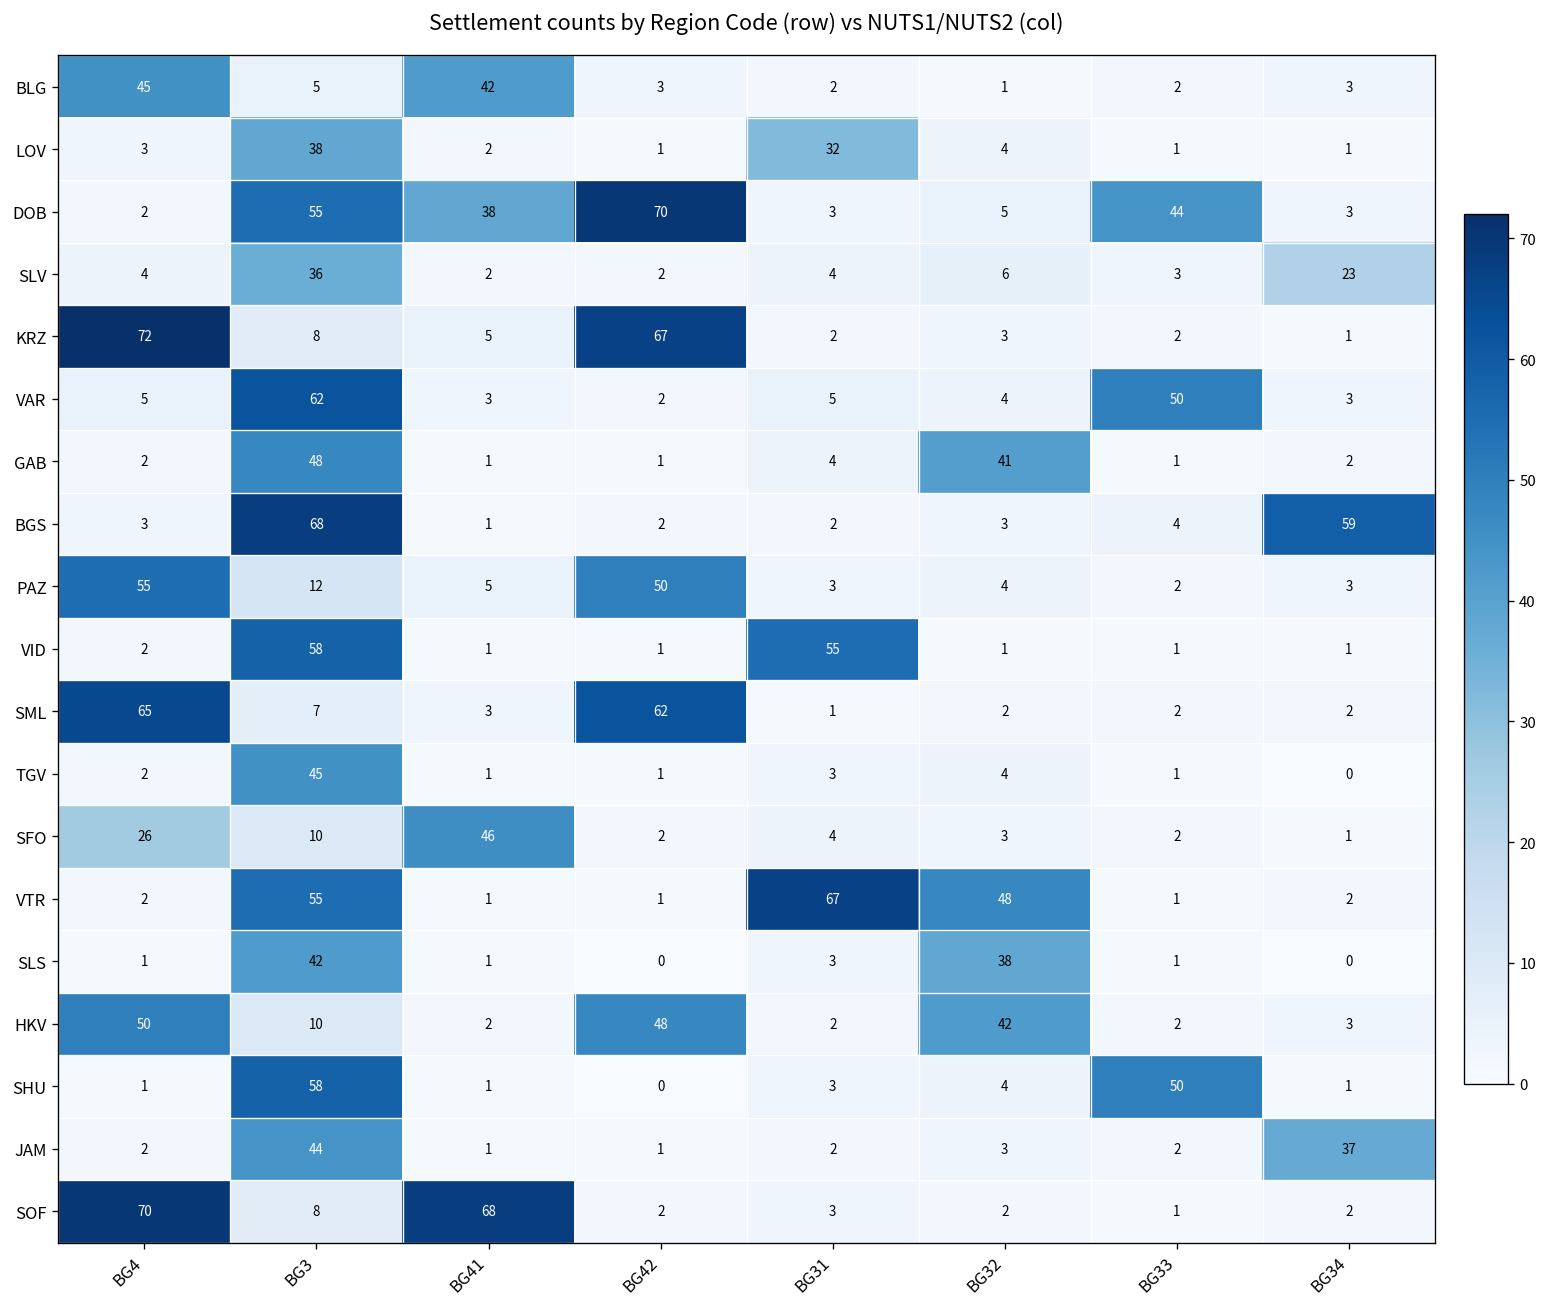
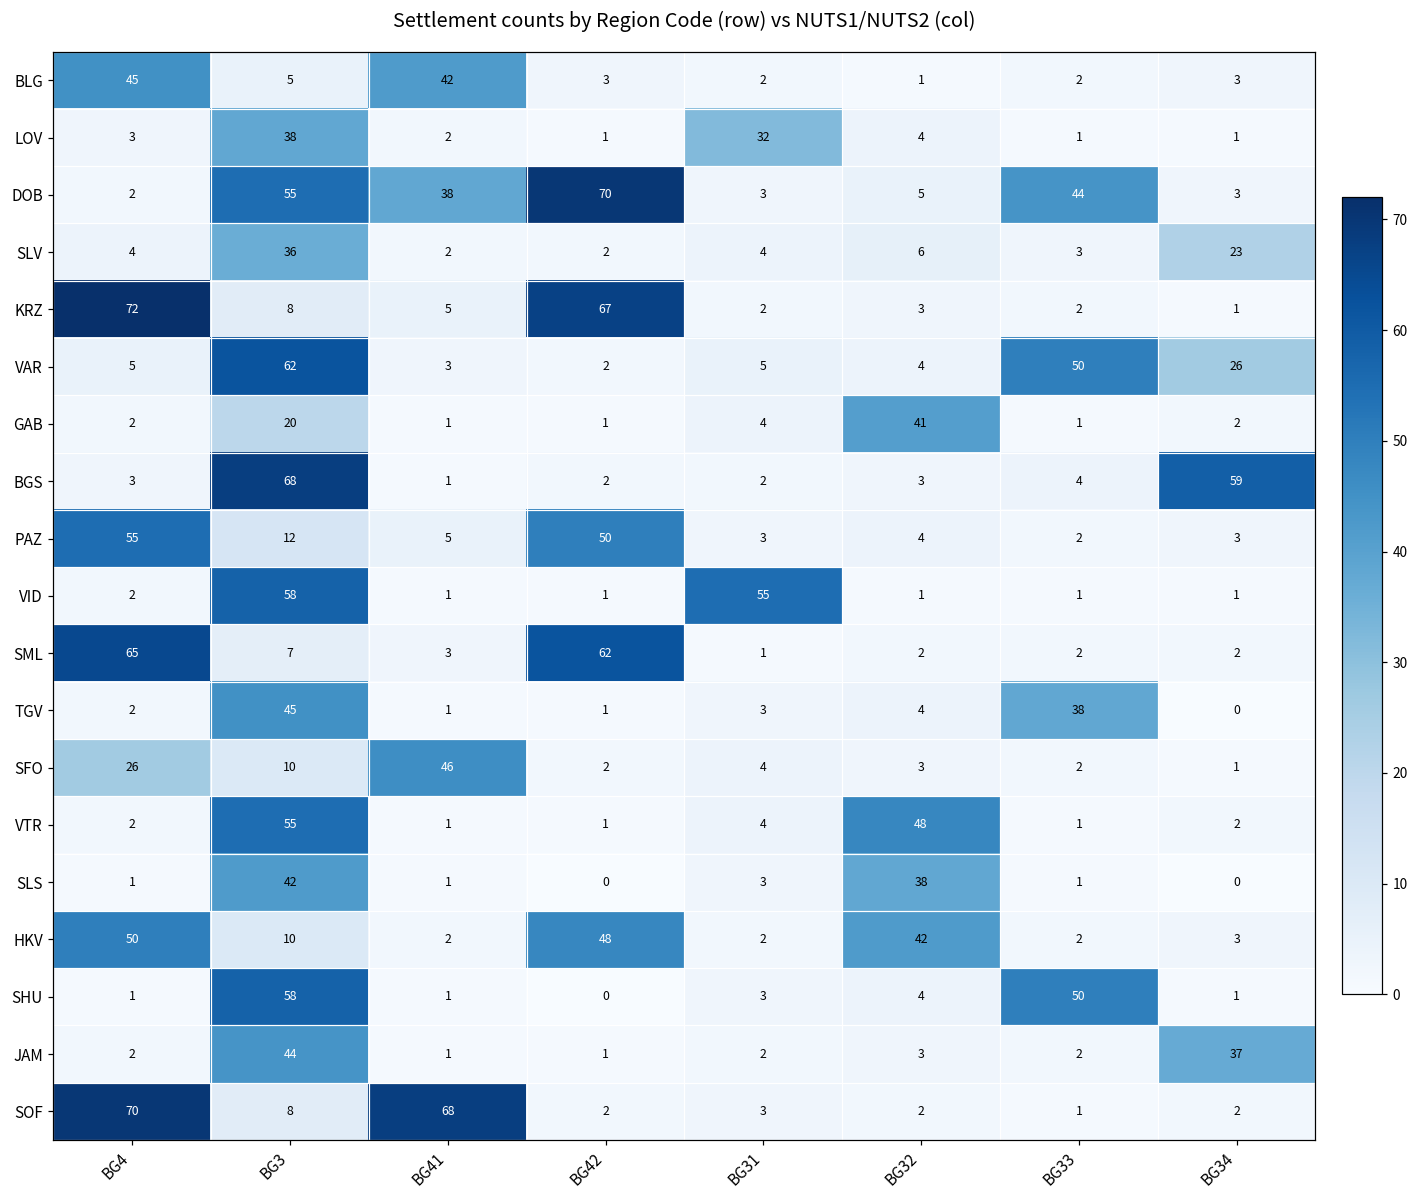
VAR, BG34: 3 -> 26
GAB, BG3: 48 -> 20
TGV, BG33: 1 -> 38
VTR, BG31: 67 -> 4
